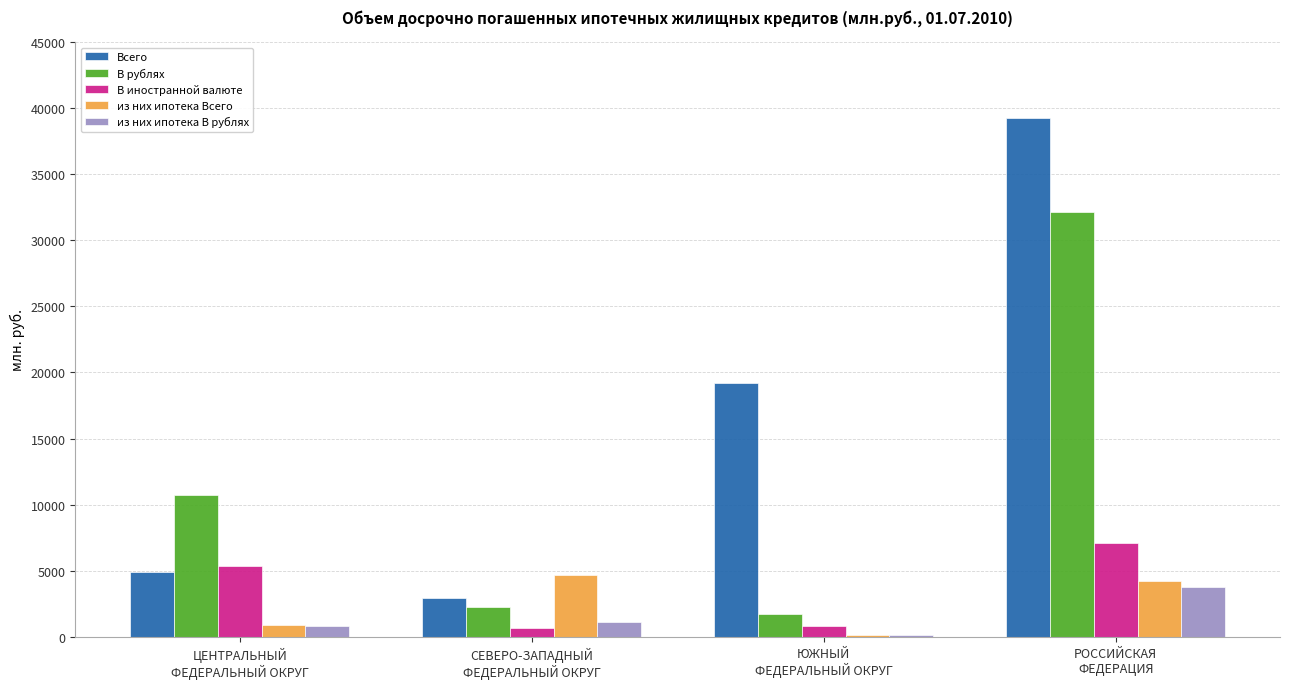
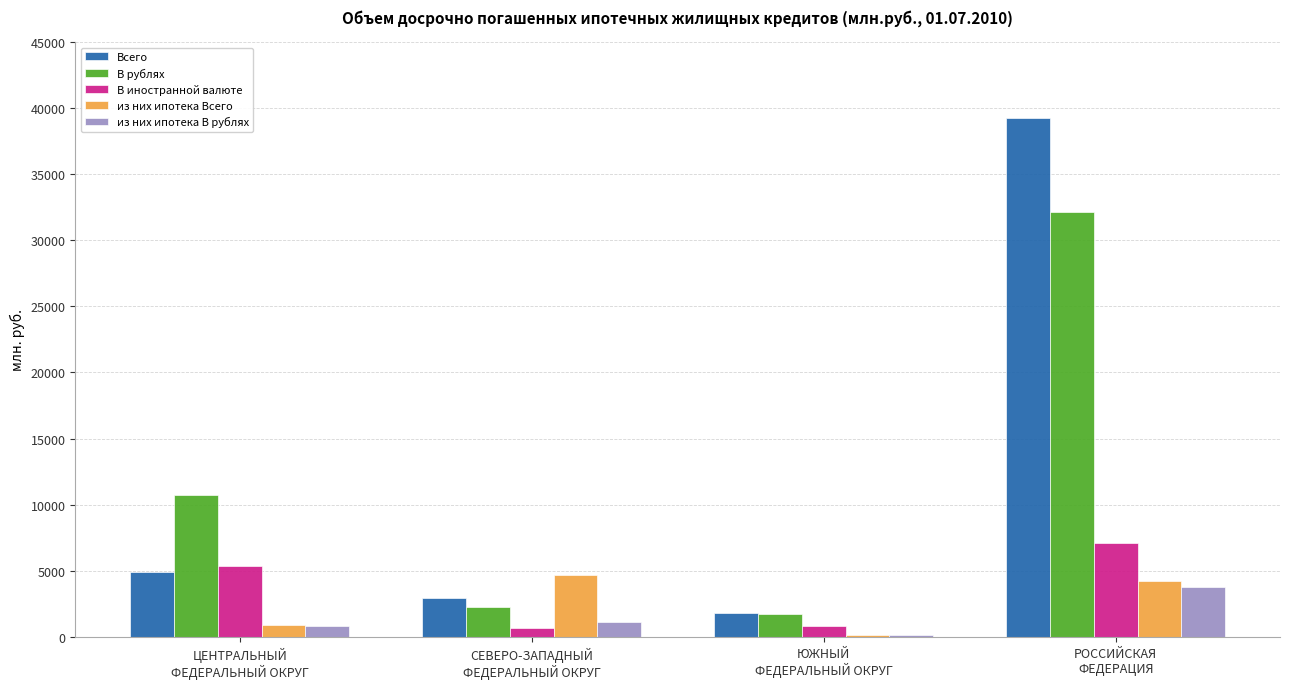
Всего, ЮЖНЫЙ ФЕДЕРАЛЬНЫЙ ОКРУГ: 19200 -> 1800
